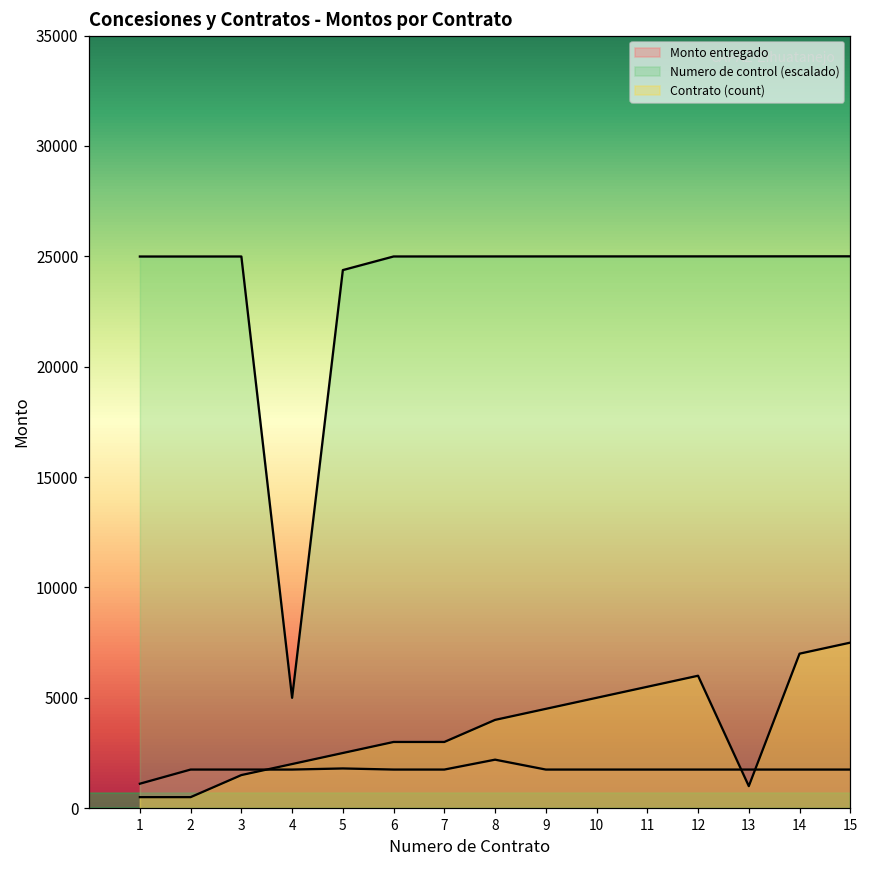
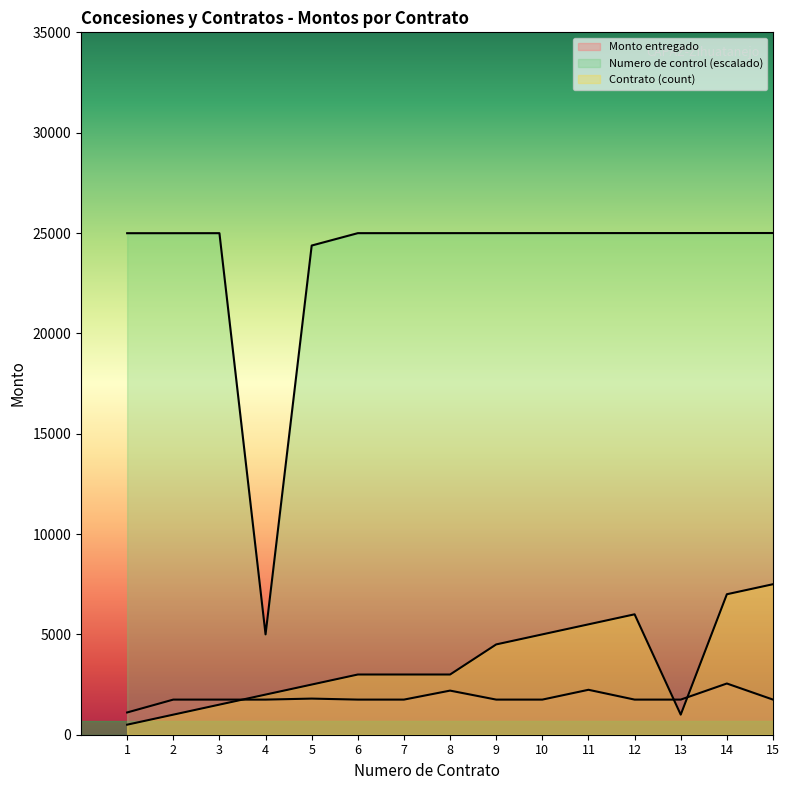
Contrato (count), 2: 500 -> 1000
Contrato (count), 8: 4000 -> 3000
Monto entregado, 11: 1800 -> 2200
Monto entregado, 14: 1800 -> 2600
